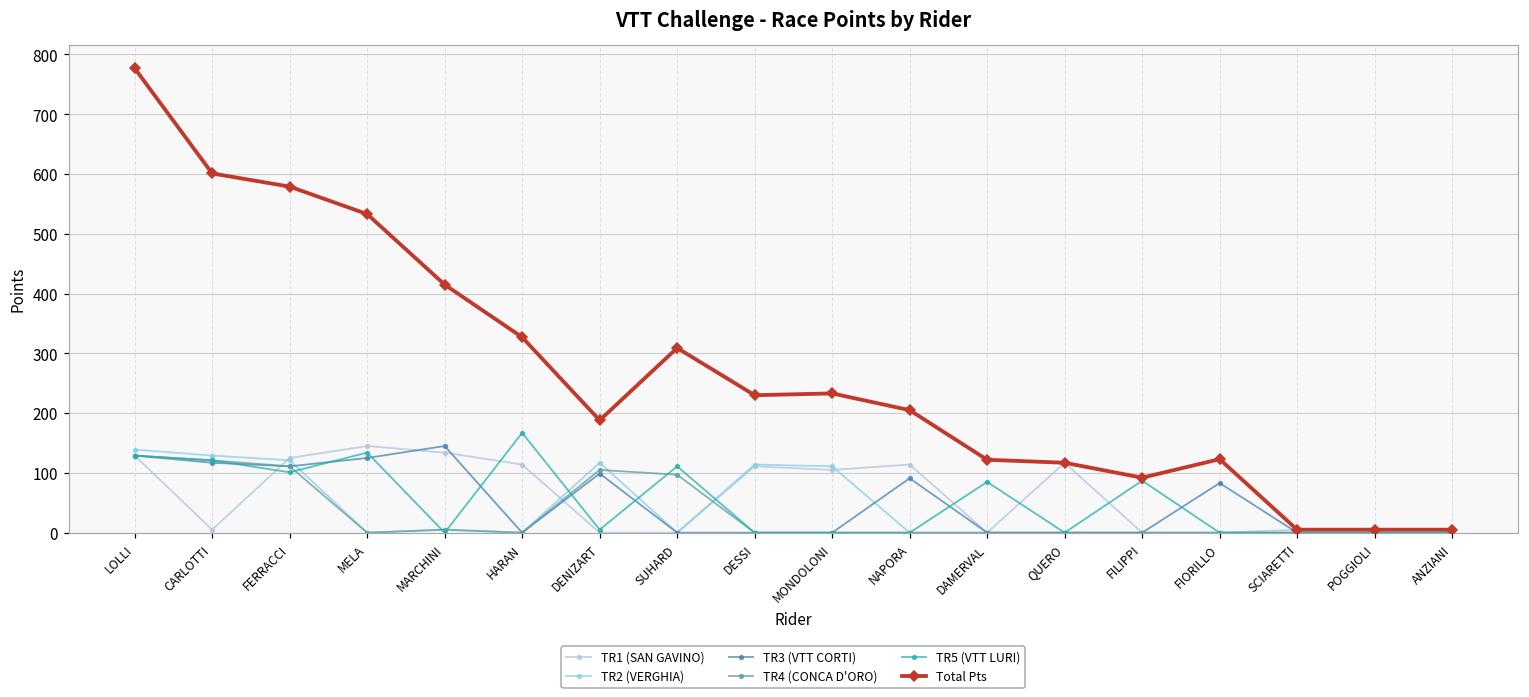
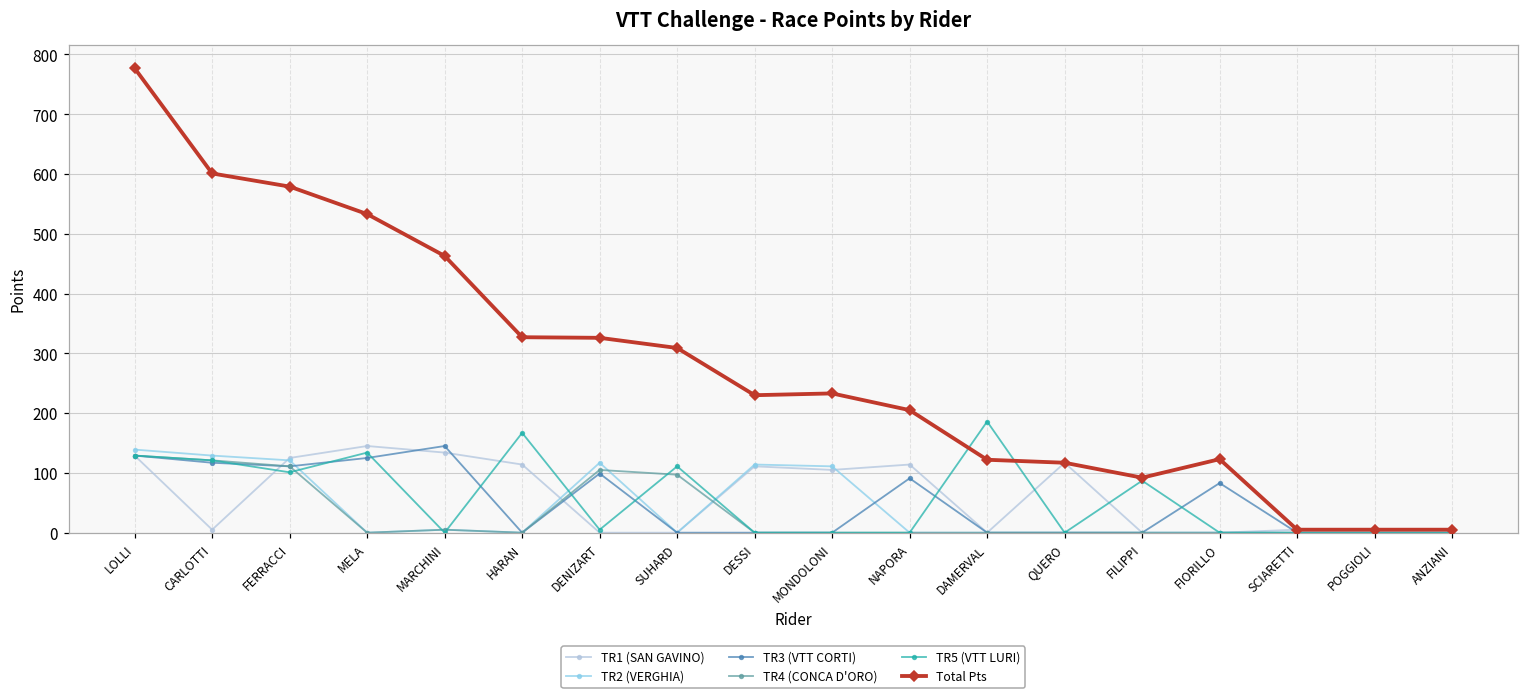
Total Pts, MARCHINI: 420 -> 460
Total Pts, DENIZART: 190 -> 330
TR5 (VTT LURI), DAMERVAL: 90 -> 190
